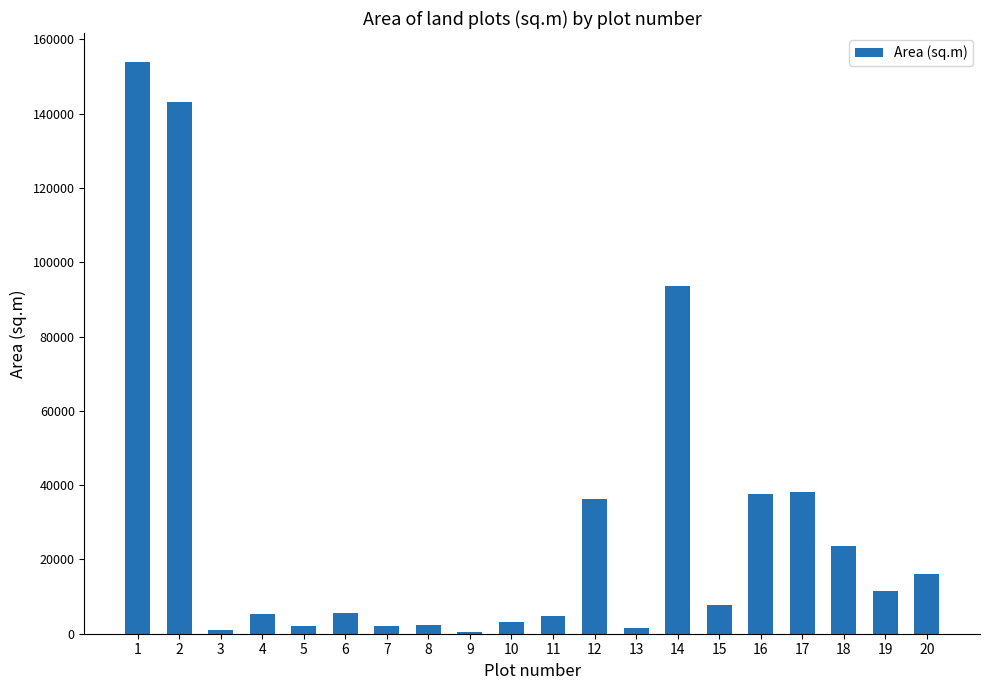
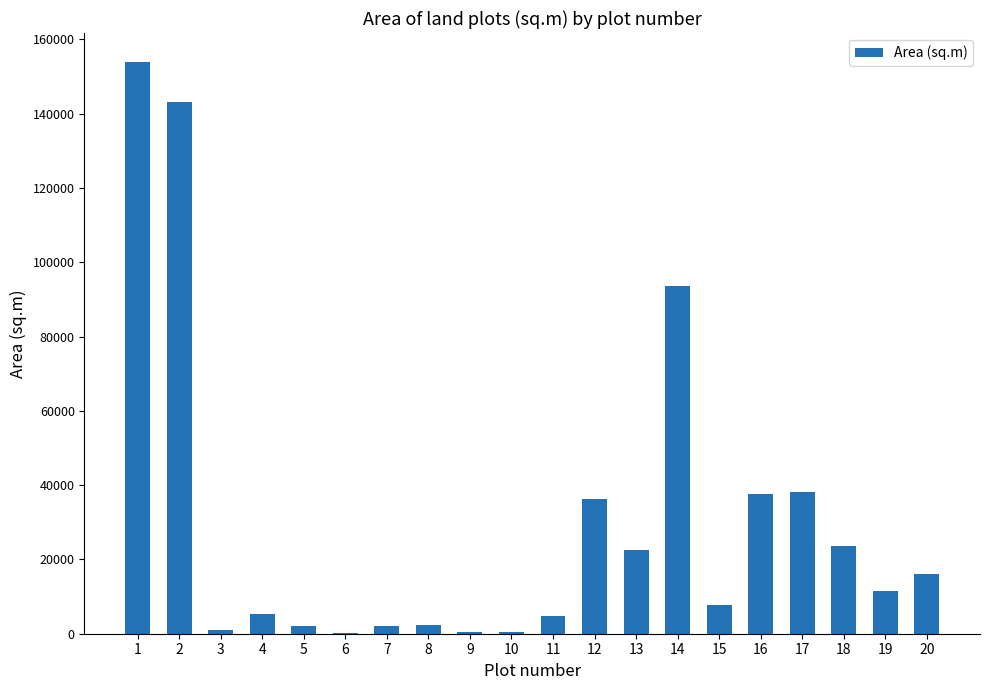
6: 6000 -> 0
10: 3000 -> 0
13: 1000 -> 23000
